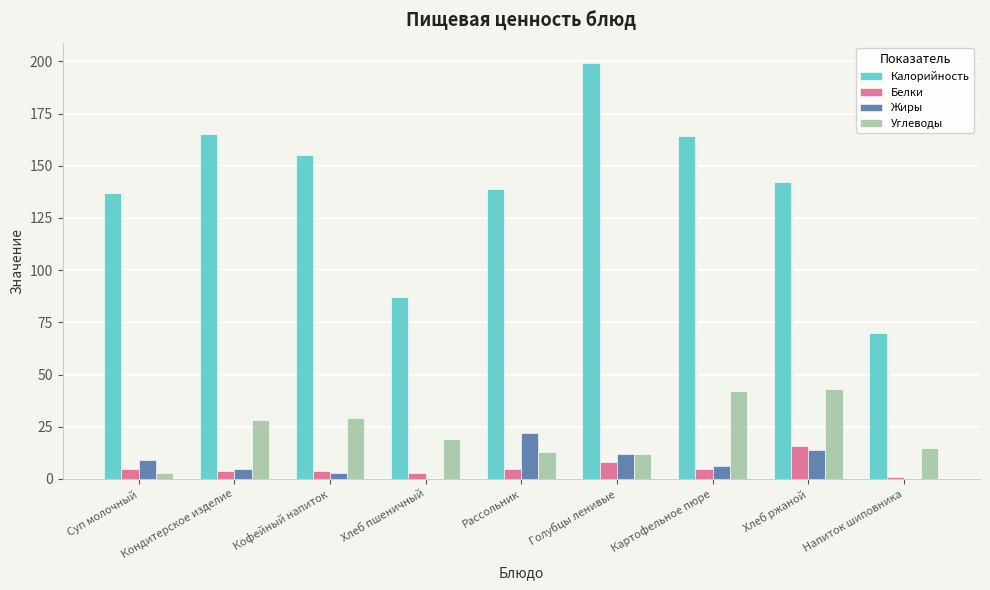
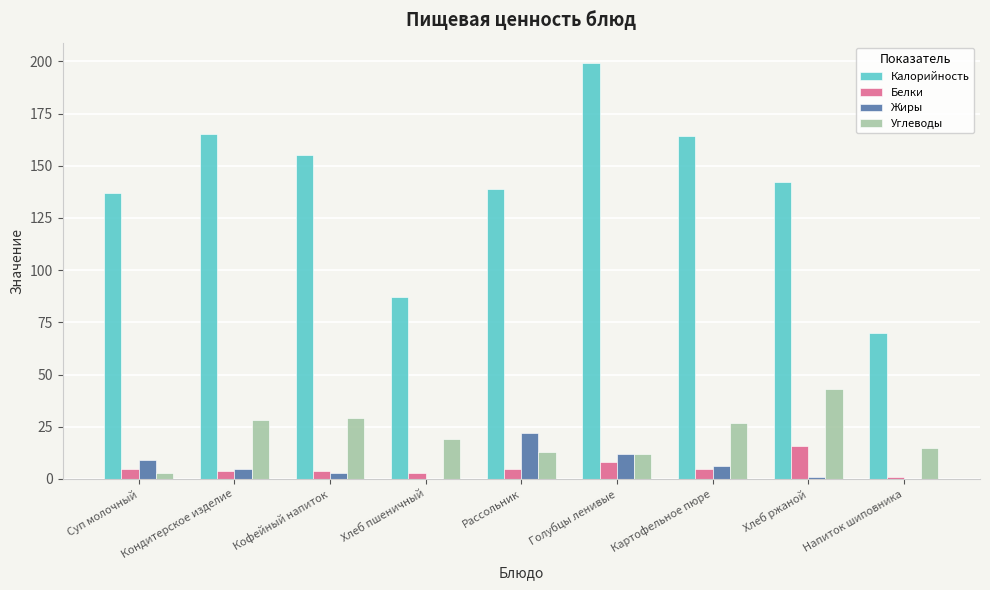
Углеводы, Картофельное пюре: 42 -> 27
Жиры, Хлеб ржаной: 14 -> 1
